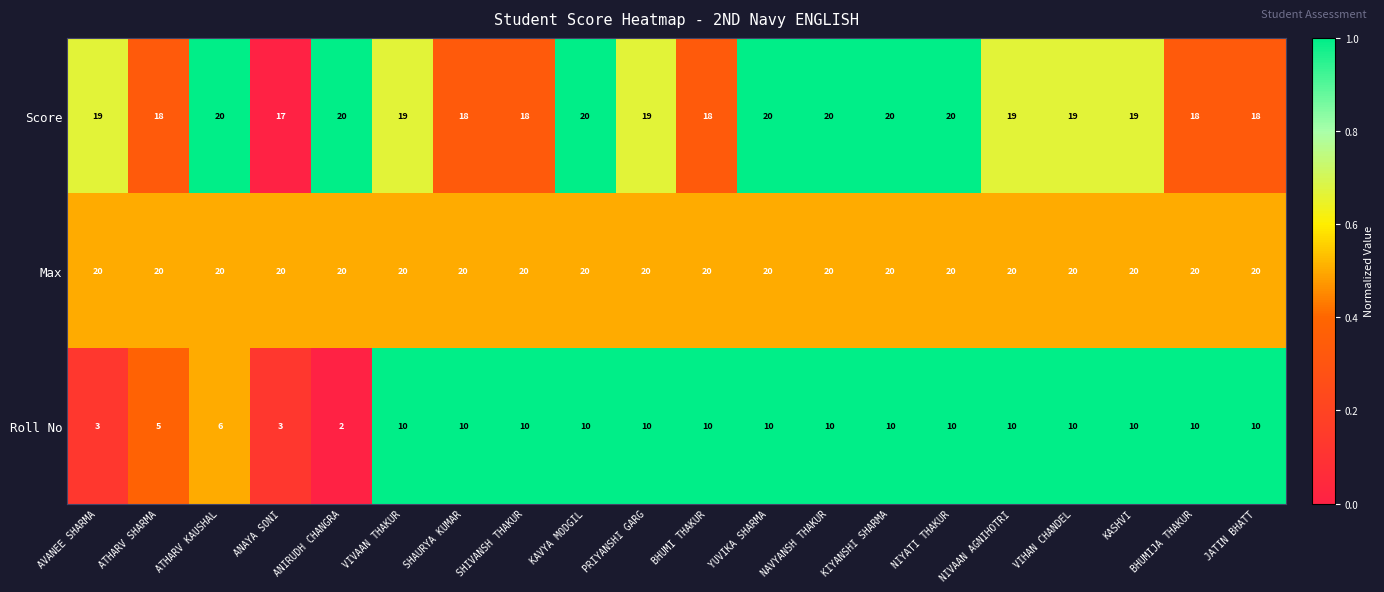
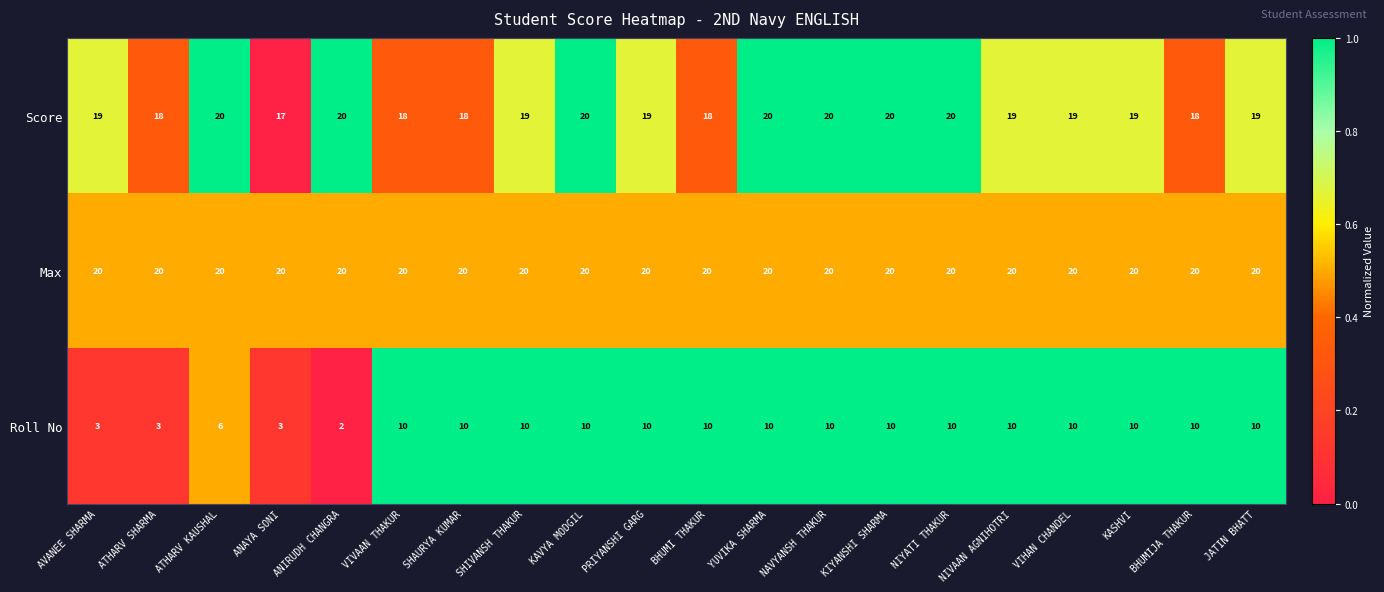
Score, VIVAAN THAKUR: 19 -> 18
Score, SHIVANSH THAKUR: 18 -> 19
Score, JATIN BHATT: 18 -> 19
Roll No, ATHARV SHARMA: 5 -> 3
